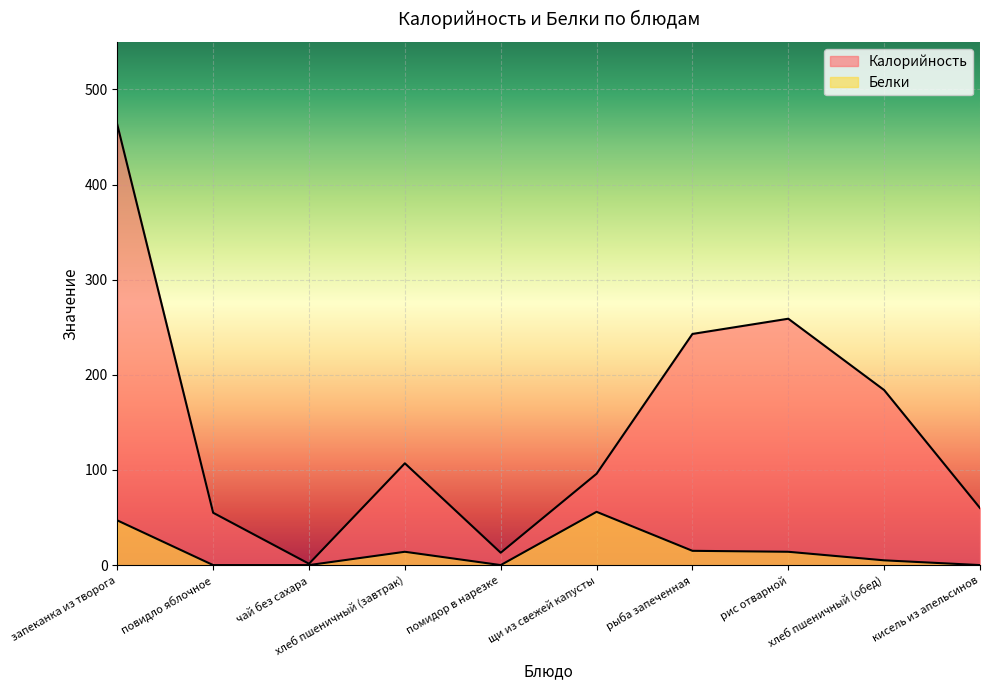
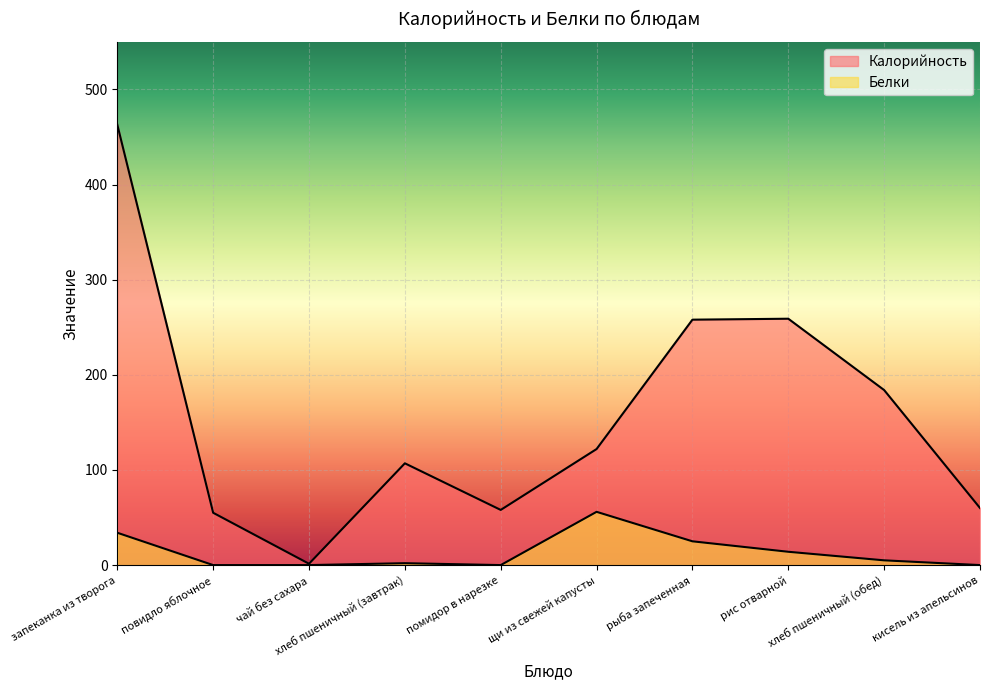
Белки, запеканка из творога: 50 -> 30
Белки, хлеб пшеничный (завтрак): 10 -> 0
Калорийность, помидор в нарезке: 10 -> 60
Калорийность, щи из свежей капусты: 100 -> 120
Калорийность, рыба запеченная: 240 -> 260
Белки, рыба запеченная: 20 -> 30
